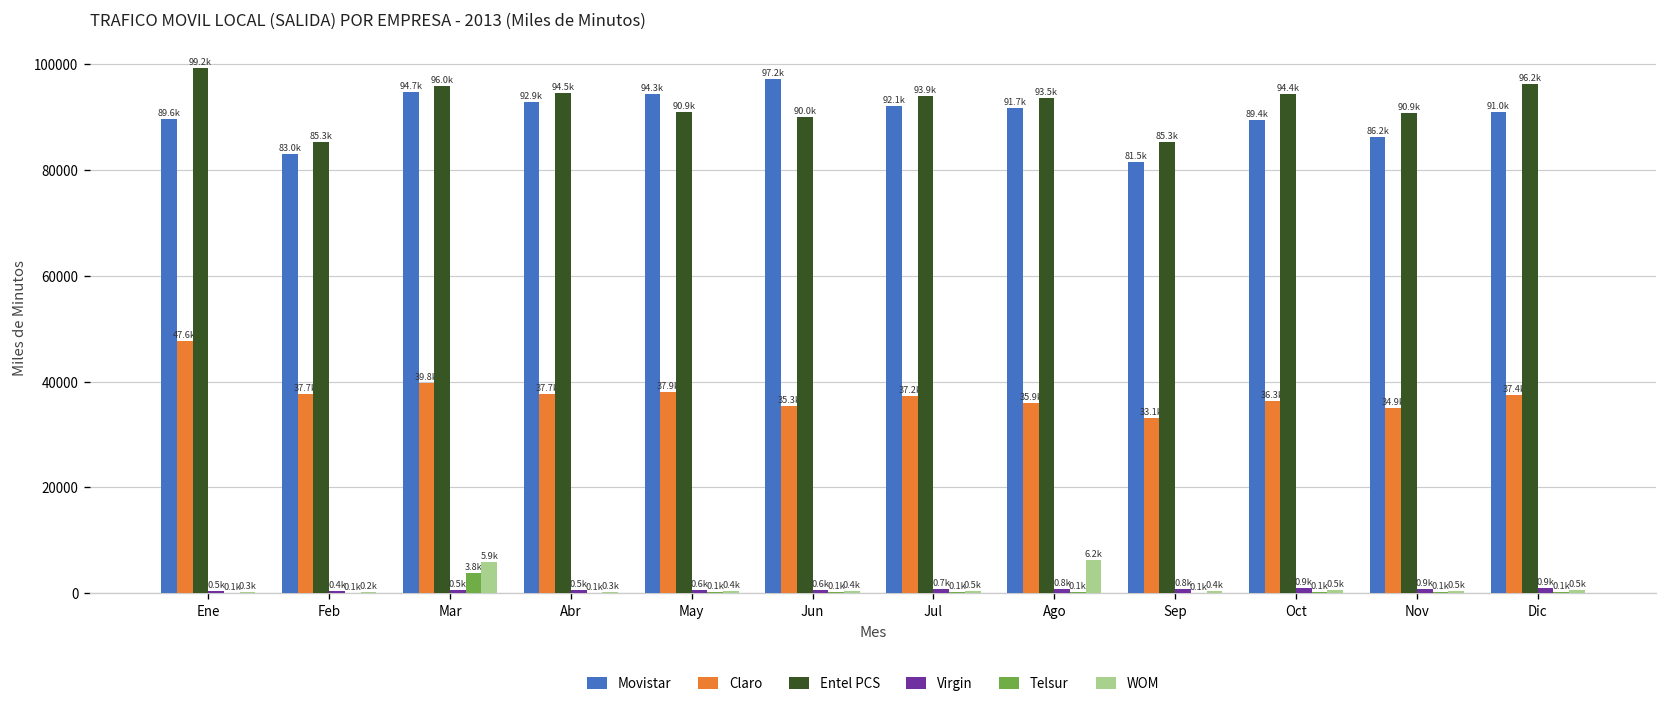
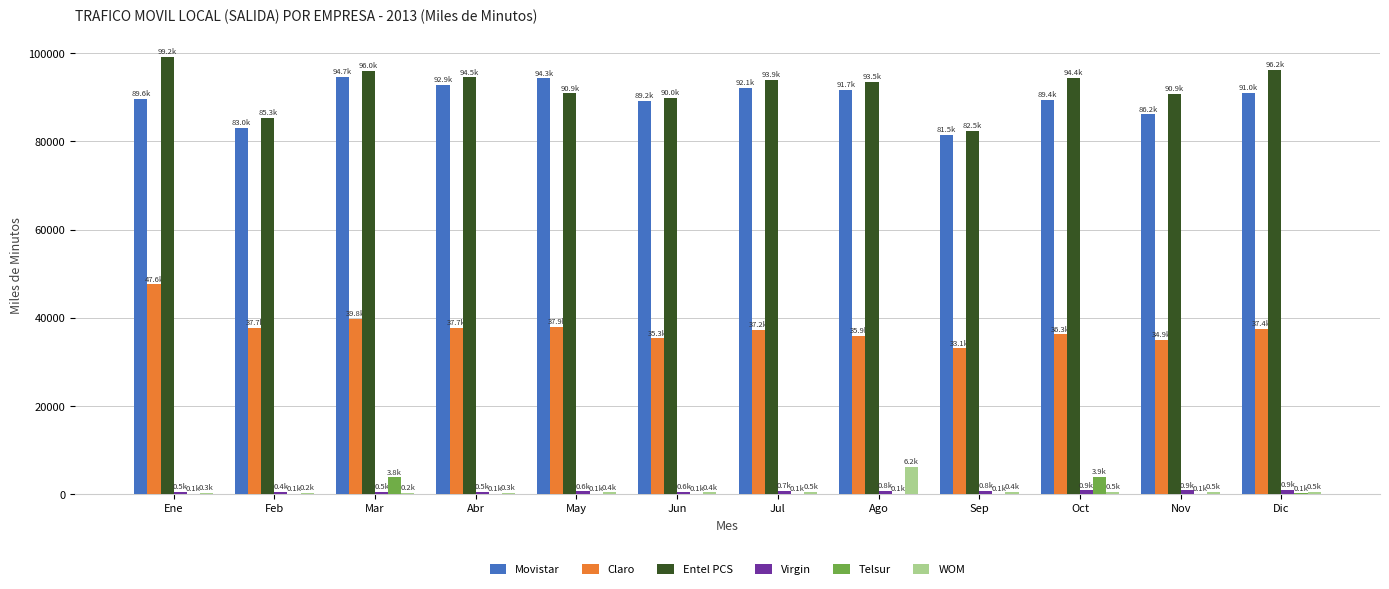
WOM, Mar: 5.9k -> 0.2k
Movistar, Jun: 97.2k -> 89.2k
Entel PCS, Sep: 85.3k -> 82.5k
Telsur, Oct: 0.1k -> 3.9k
